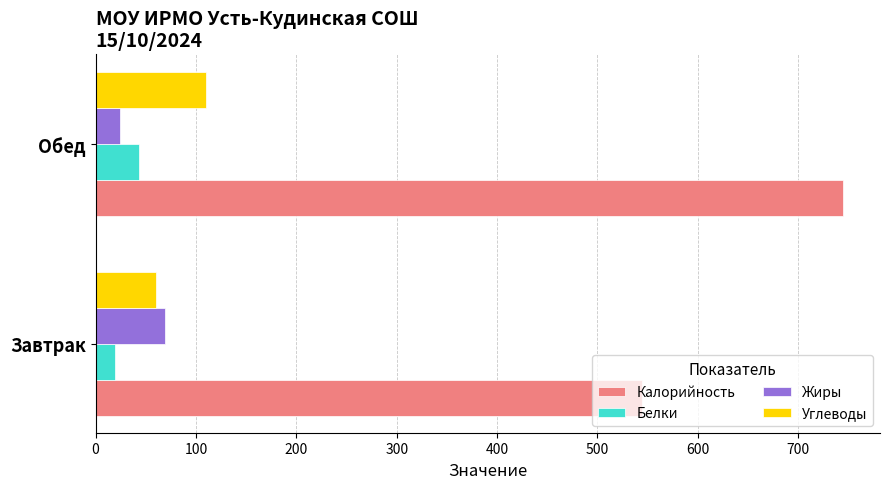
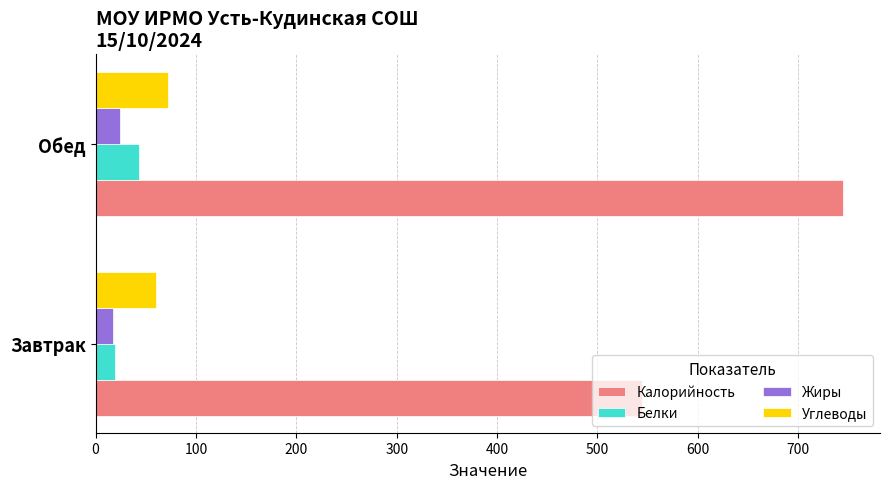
Углеводы, Обед: 110 -> 72
Жиры, Завтрак: 69 -> 17
